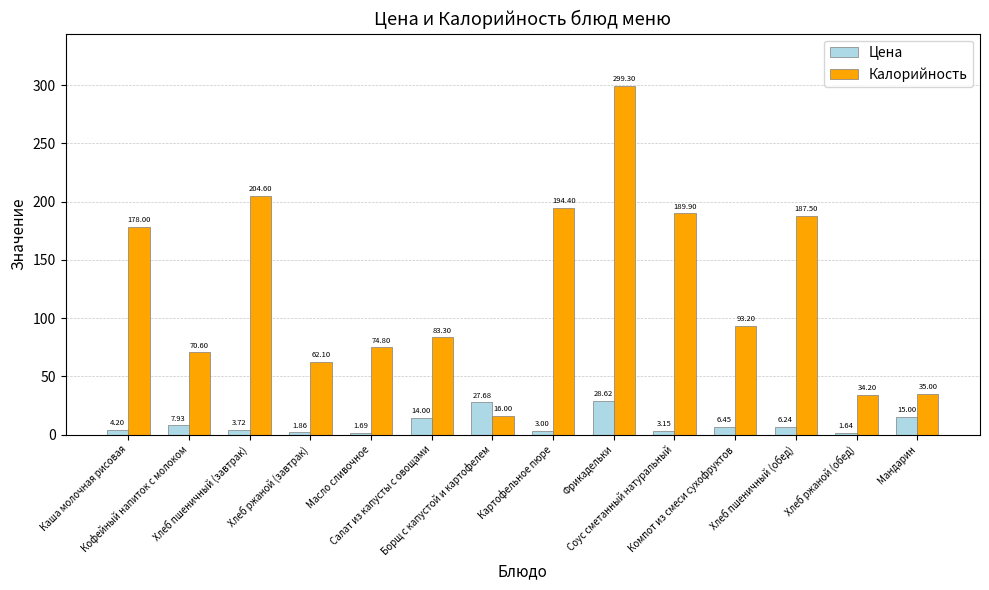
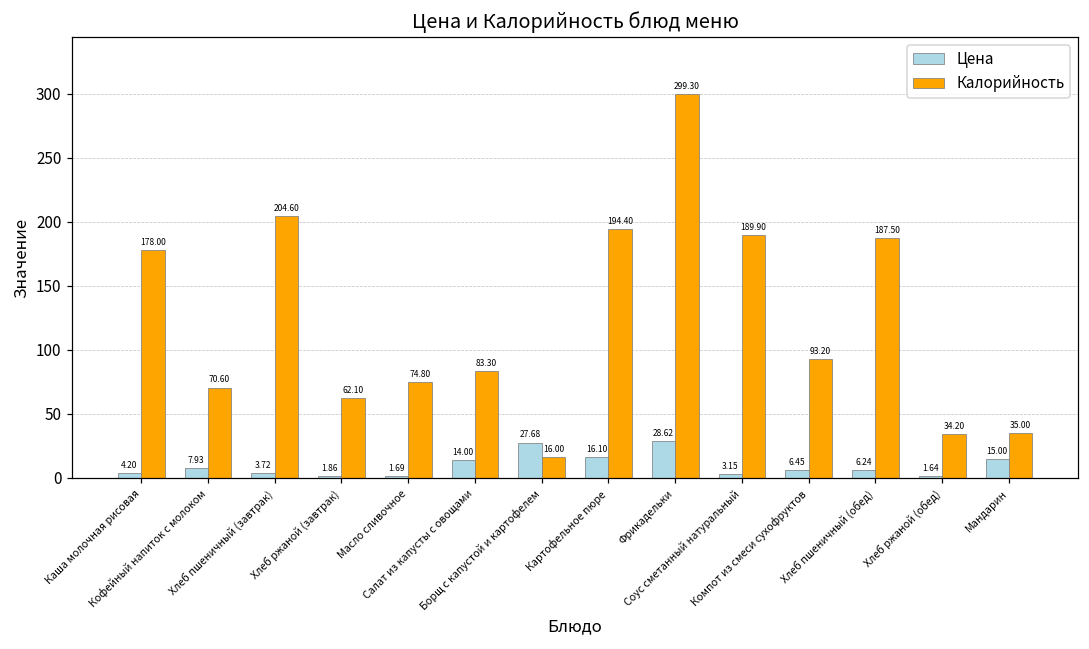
Цена, Картофельное пюре: 3.00 -> 16.10
